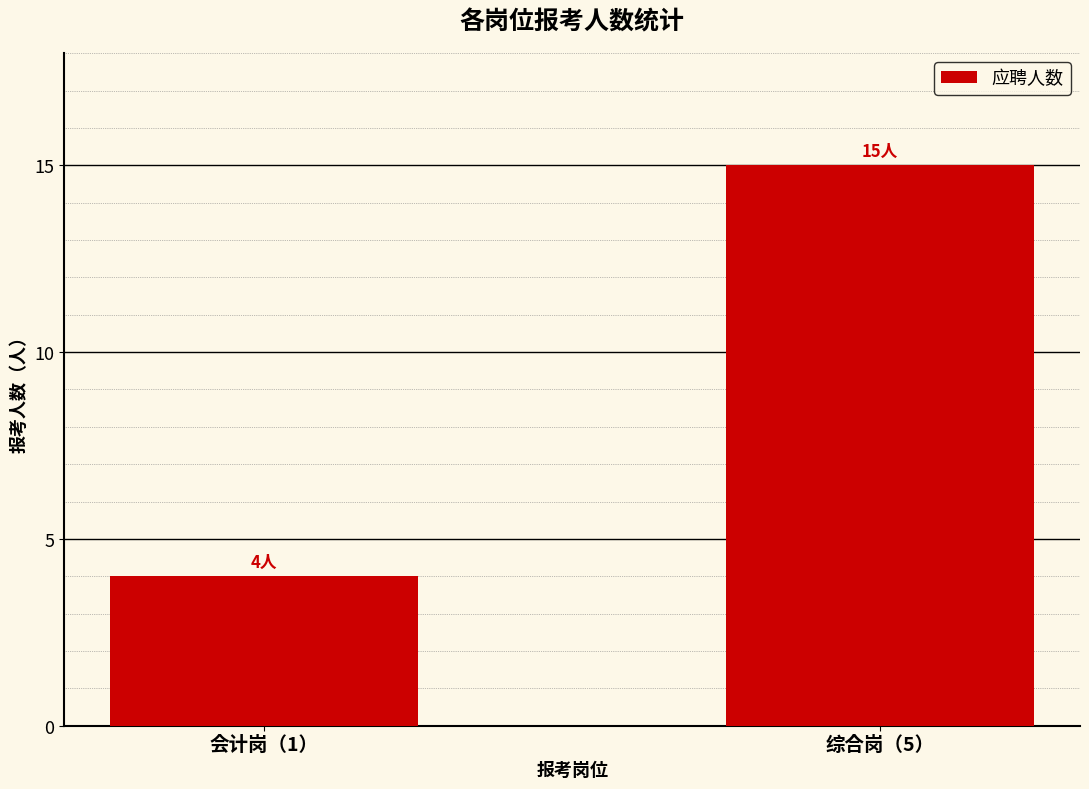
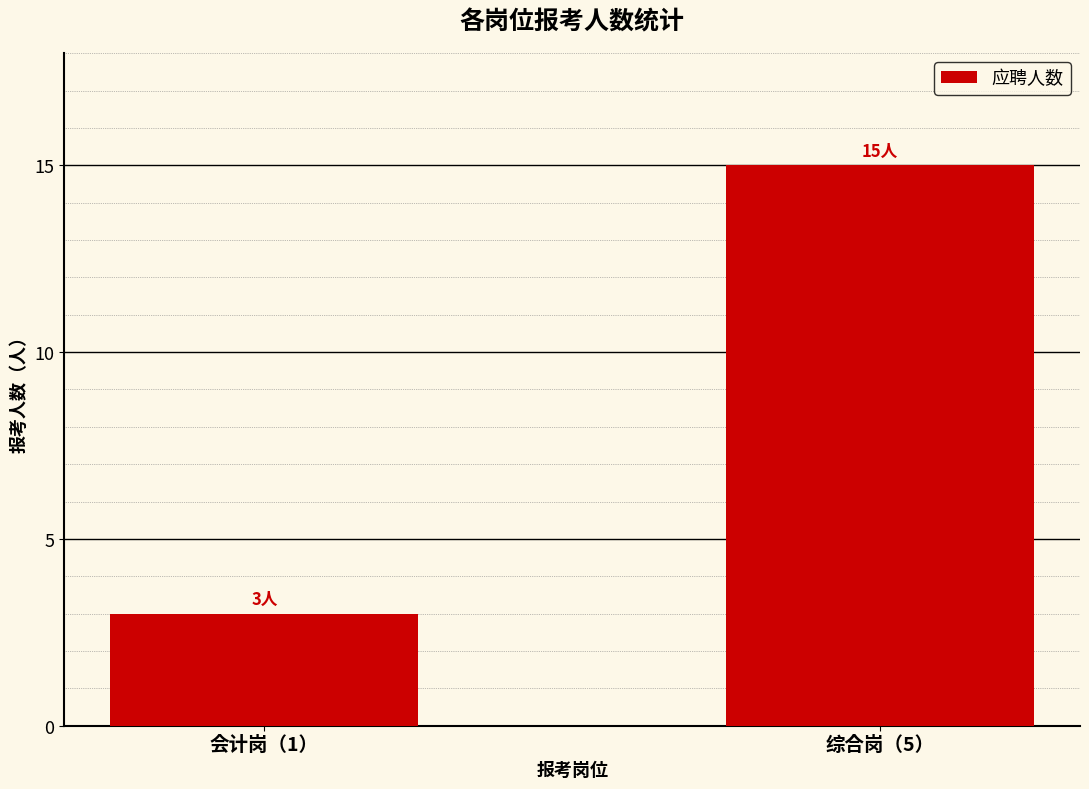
会计岗（1）: 4人 -> 3人
